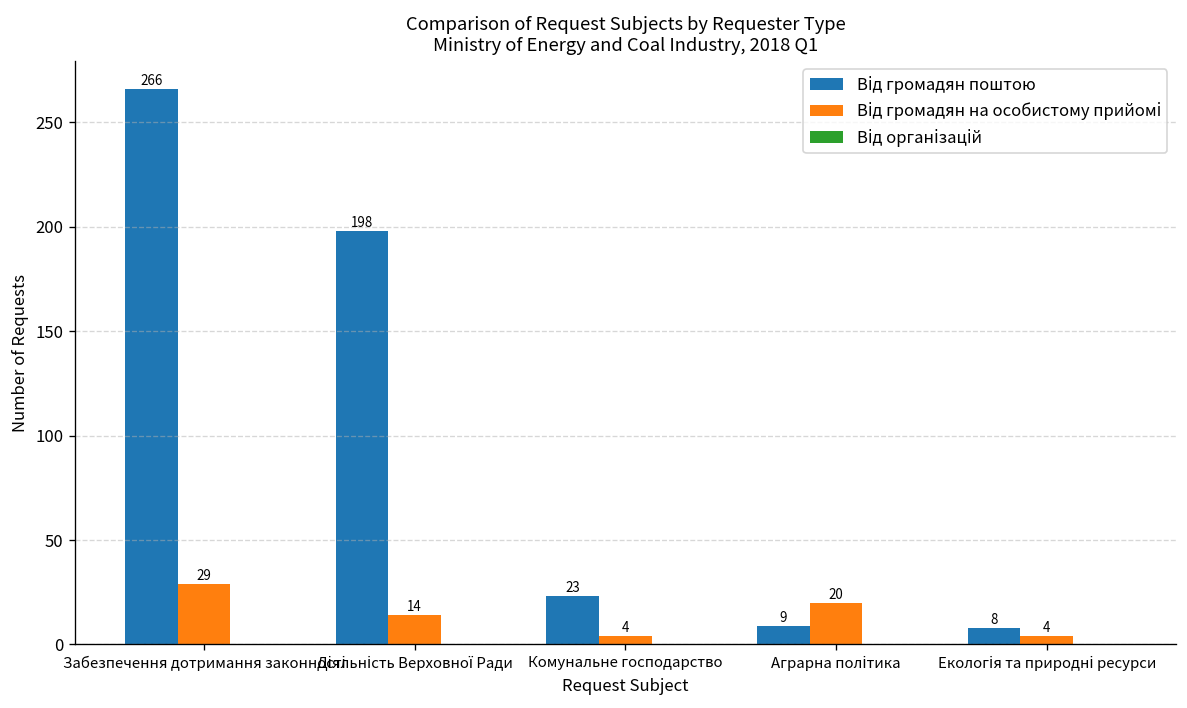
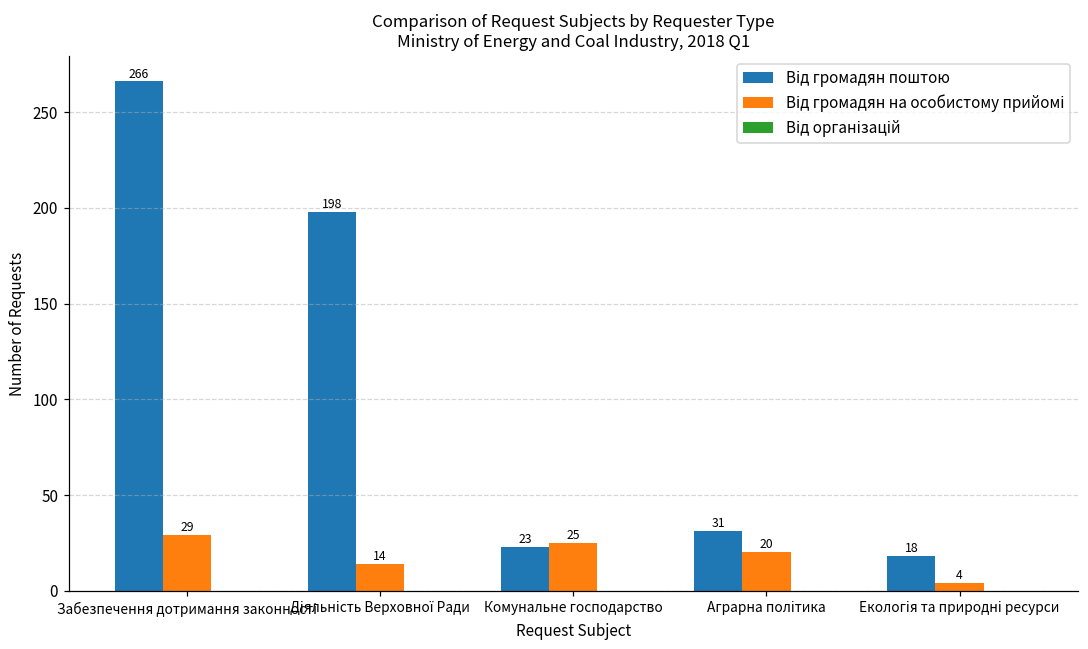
Від громадян на особистому прийомі, Комунальне господарство: 4 -> 25
Від громадян поштою, Аграрна політика: 9 -> 31
Від громадян поштою, Екологія та природні ресурси: 8 -> 18
